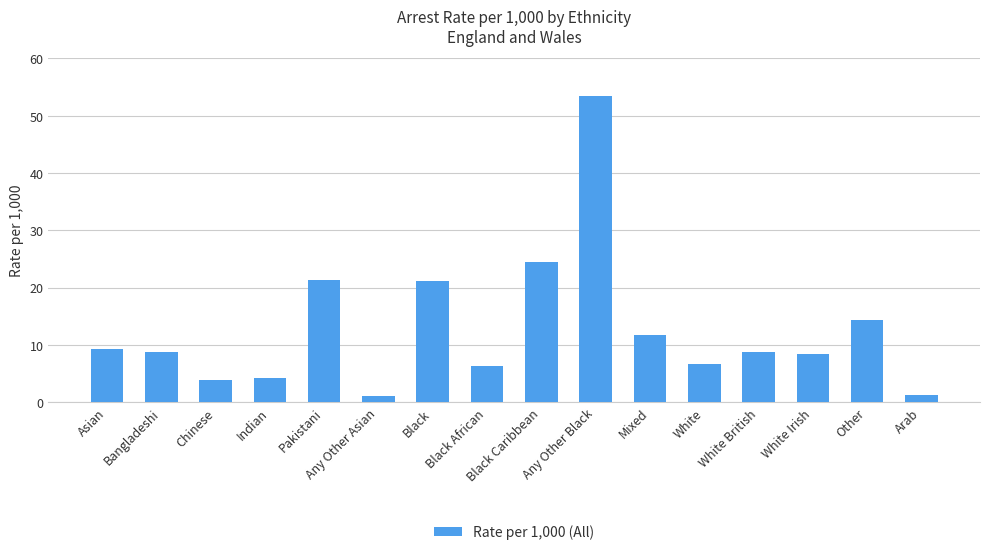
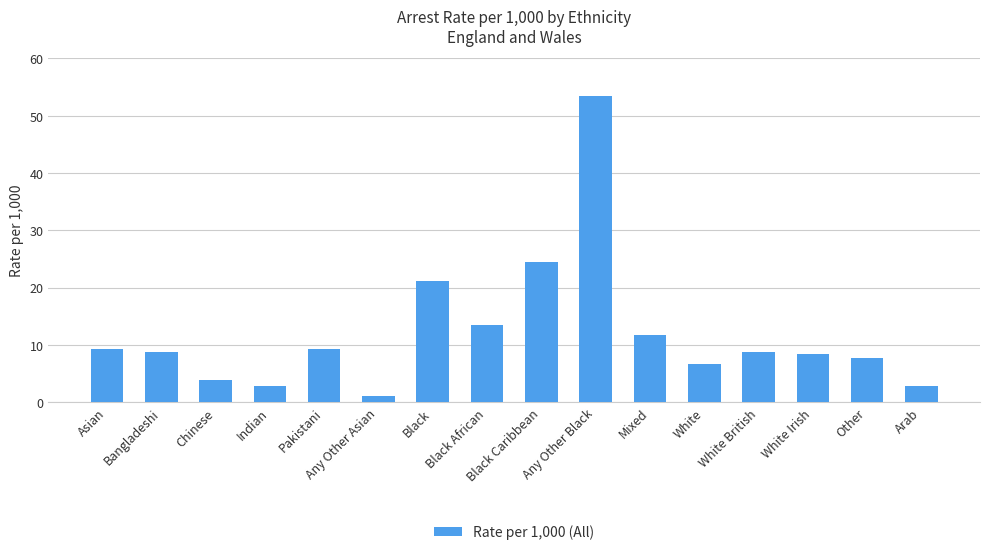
Indian: 4 -> 3
Pakistani: 21 -> 9
Black African: 6 -> 13
Other: 14 -> 8
Arab: 1 -> 3
